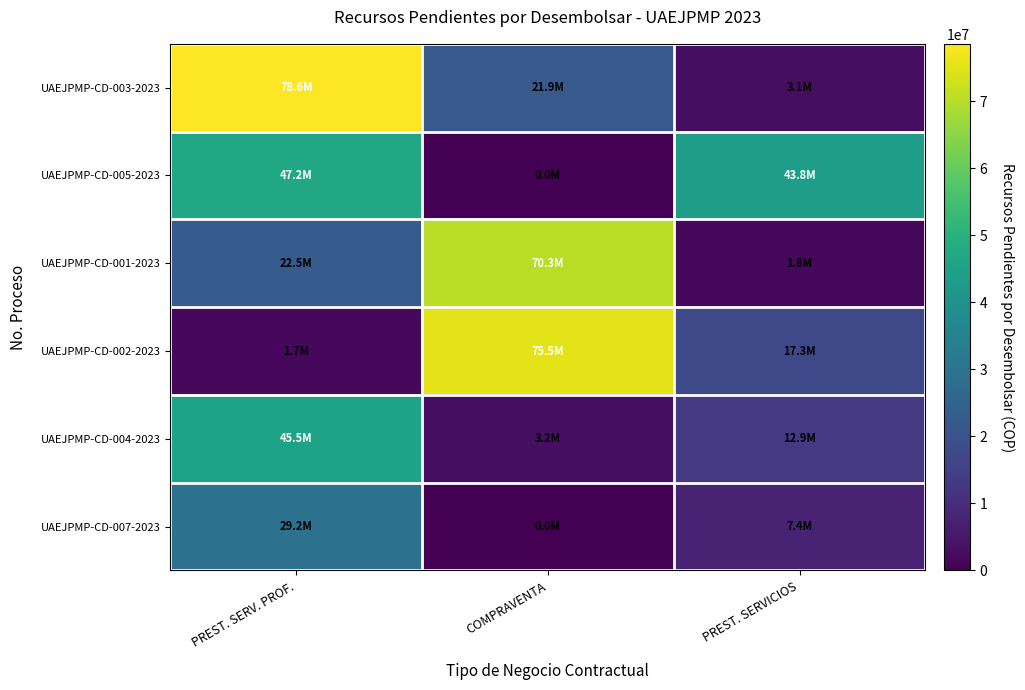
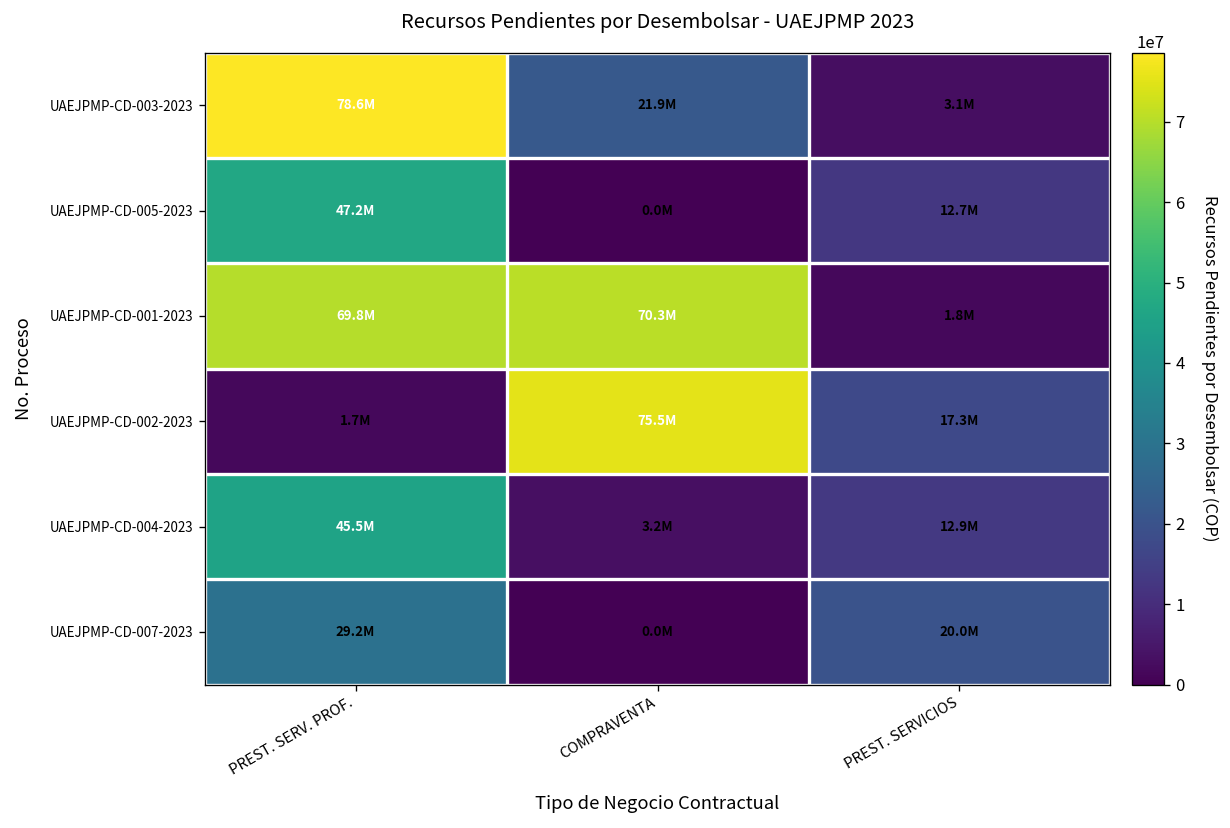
UAEJPMP-CD-005-2023, PREST. SERVICIOS: 43.8M -> 12.7M
UAEJPMP-CD-001-2023, PREST. SERV. PROF.: 22.5M -> 69.8M
UAEJPMP-CD-007-2023, PREST. SERVICIOS: 7.4M -> 20.0M
